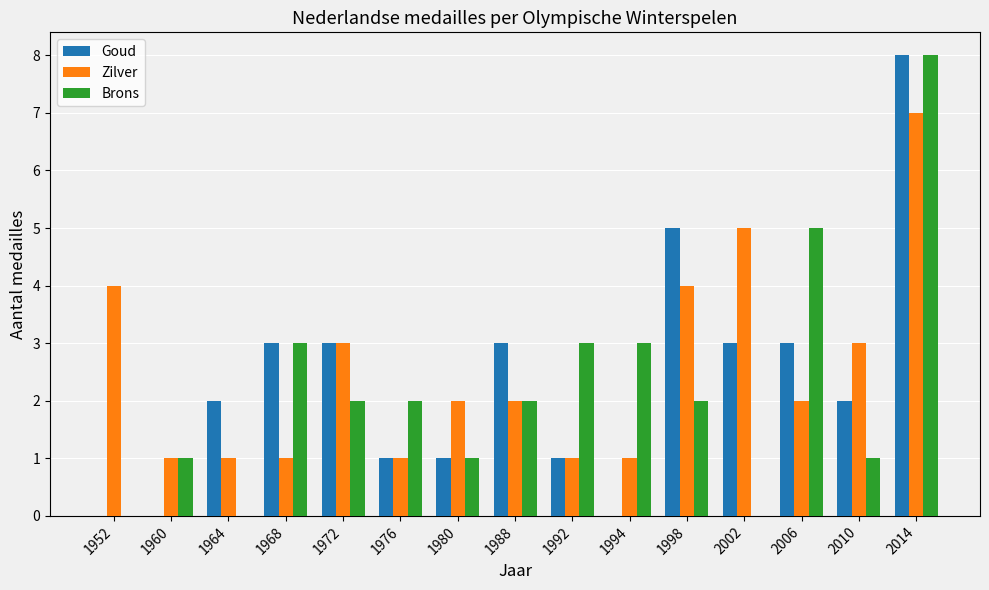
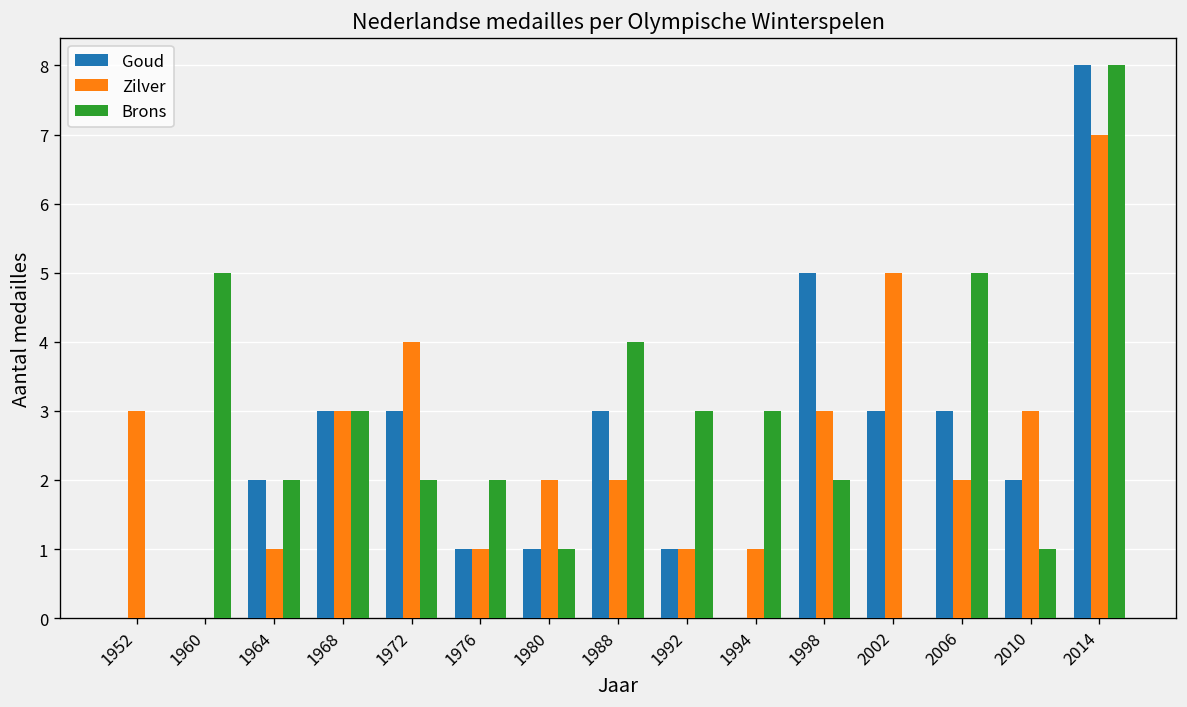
Zilver, 1952: 4 -> 3
Zilver, 1960: 1 -> 0
Brons, 1960: 1 -> 5
Brons, 1964: 0 -> 2
Zilver, 1968: 1 -> 3
Zilver, 1972: 3 -> 4
Brons, 1988: 2 -> 4
Zilver, 1998: 4 -> 3
